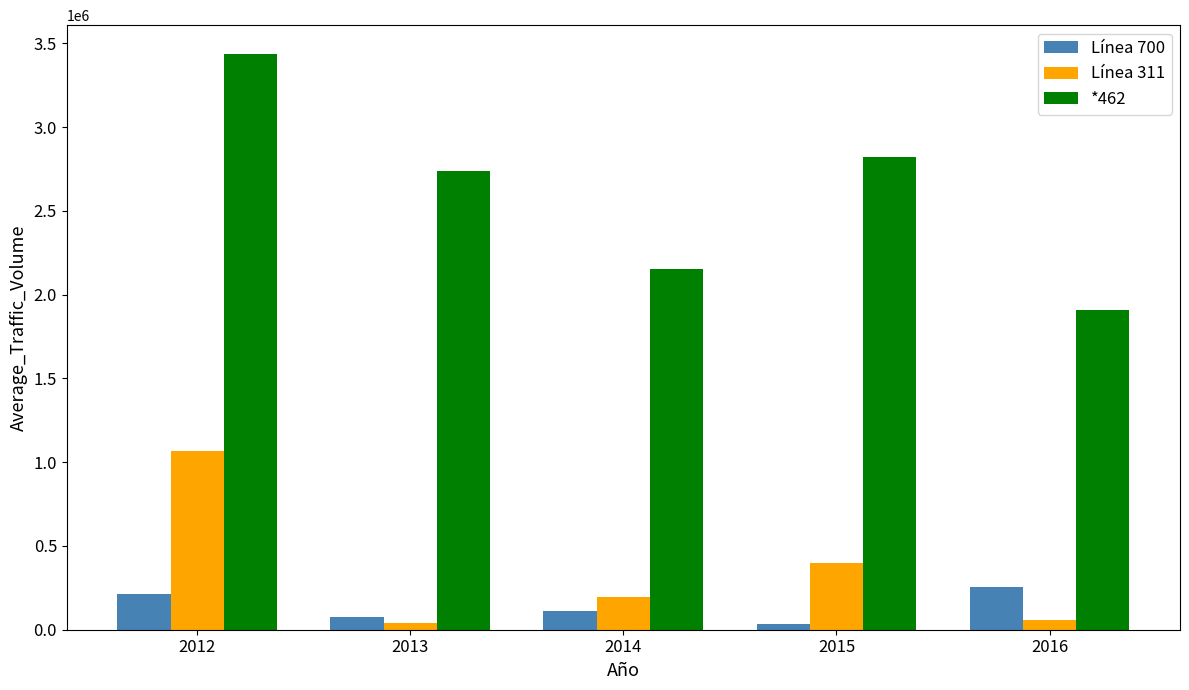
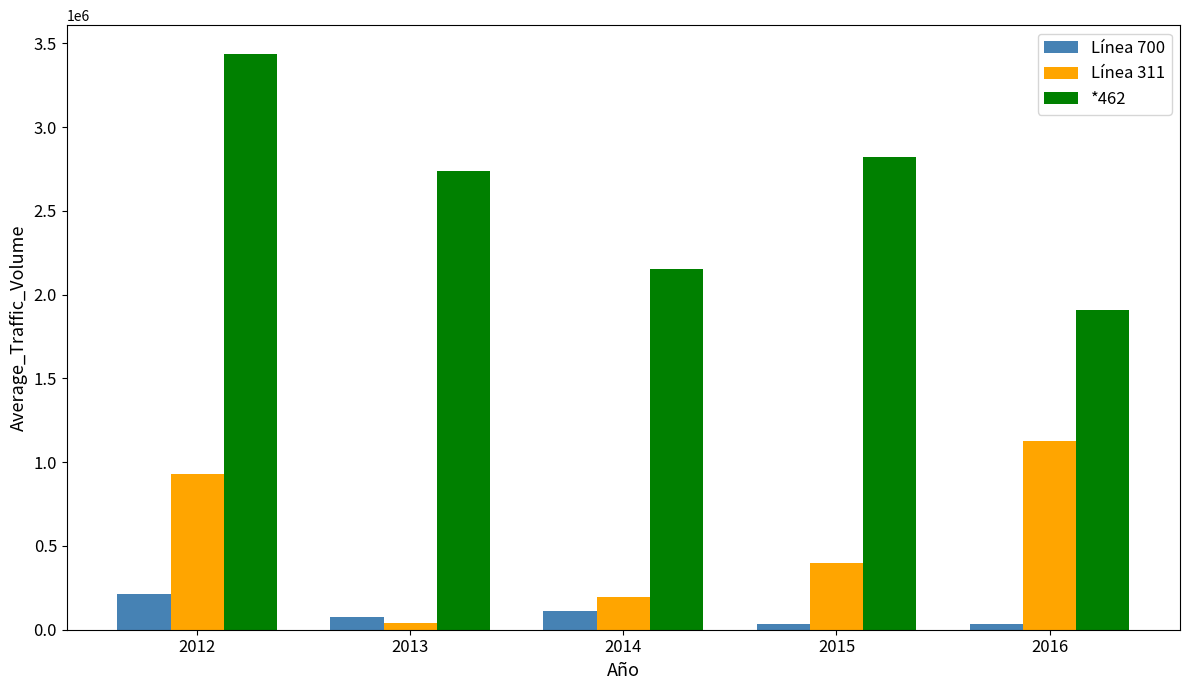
Línea 311, 2012: 1070000 -> 930000
Línea 700, 2016: 260000 -> 30000
Línea 311, 2016: 60000 -> 1120000
